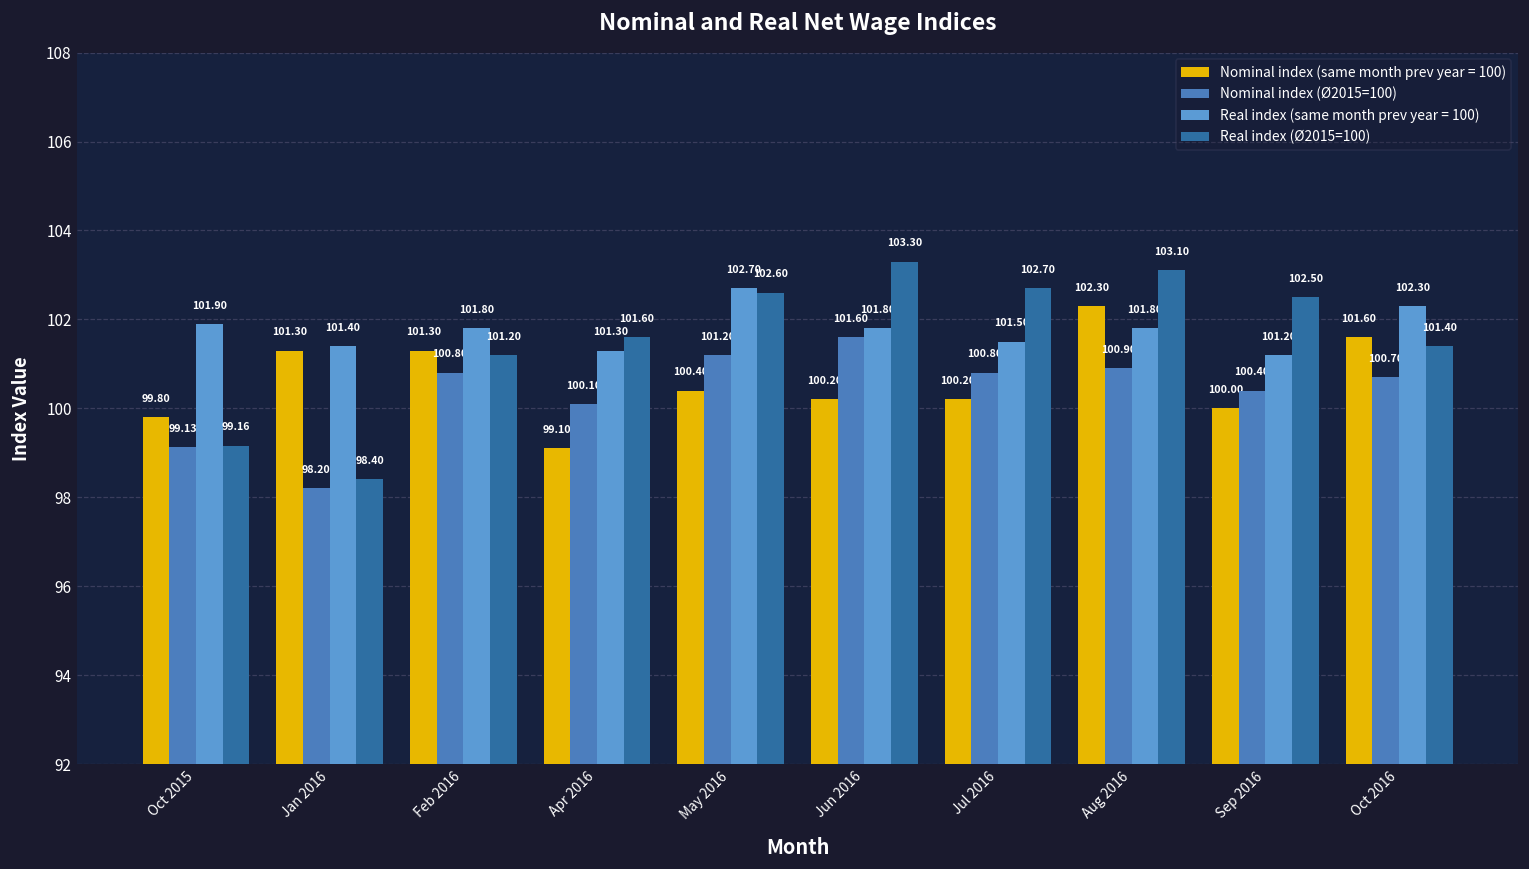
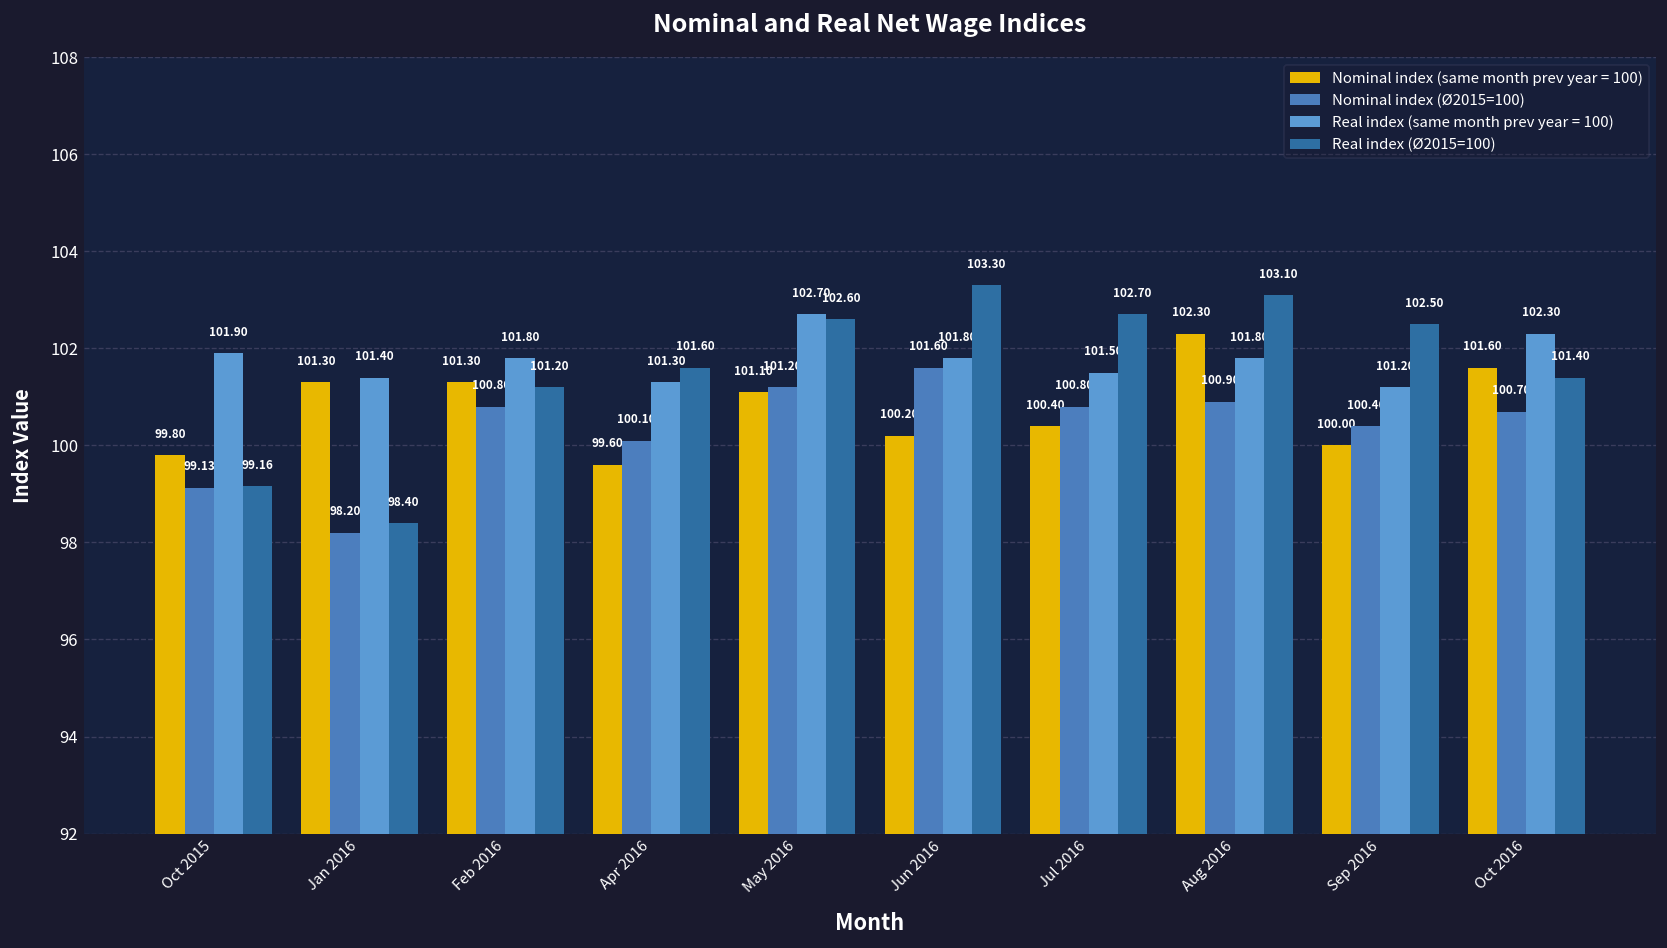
Nominal index (same month prev year = 100), Apr 2016: 99.10 -> 99.60
Nominal index (same month prev year = 100), May 2016: 100.40 -> 101.10
Nominal index (same month prev year = 100), Jul 2016: 100.20 -> 100.40
